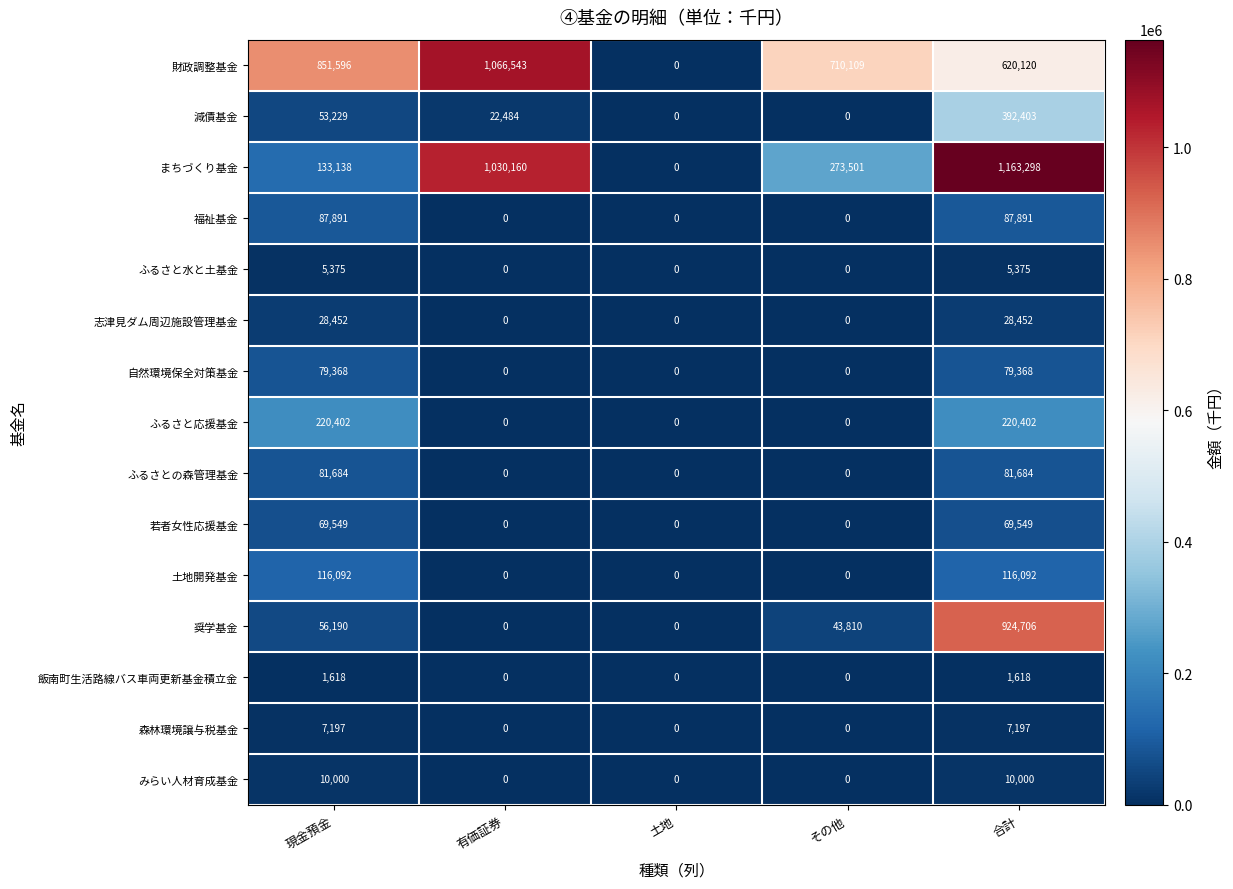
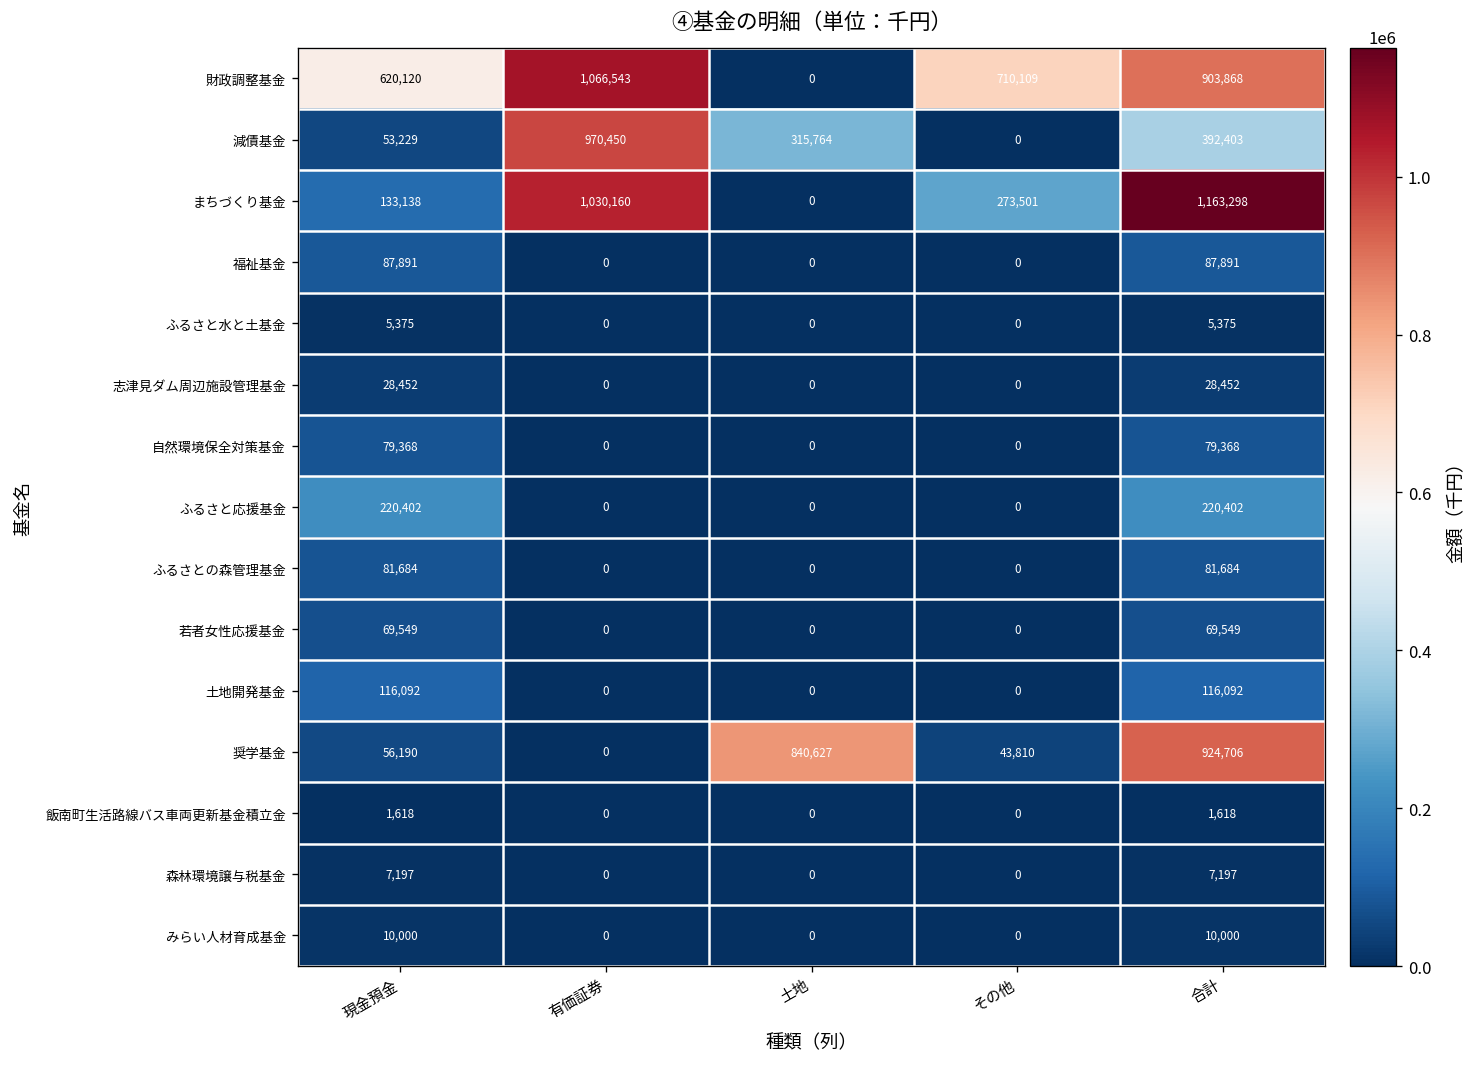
財政調整基金, 現金預金: 851,596 -> 620,120
財政調整基金, 合計: 620,120 -> 903,868
減債基金, 有価証券: 22,484 -> 970,450
減債基金, 土地: 0 -> 315,764
奨学基金, 土地: 0 -> 840,627
